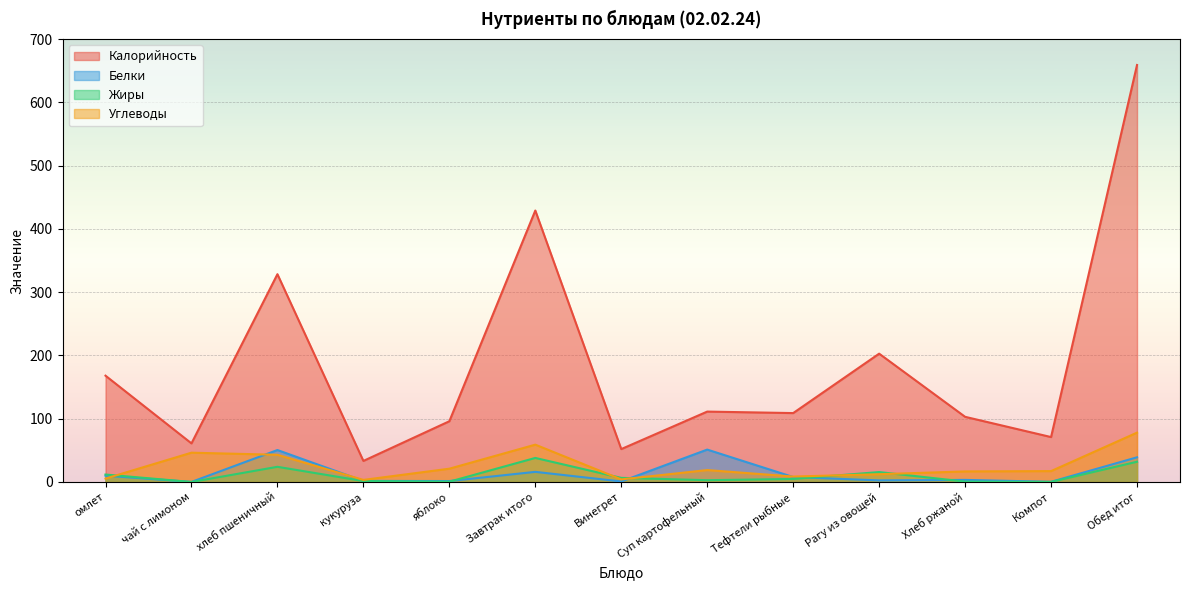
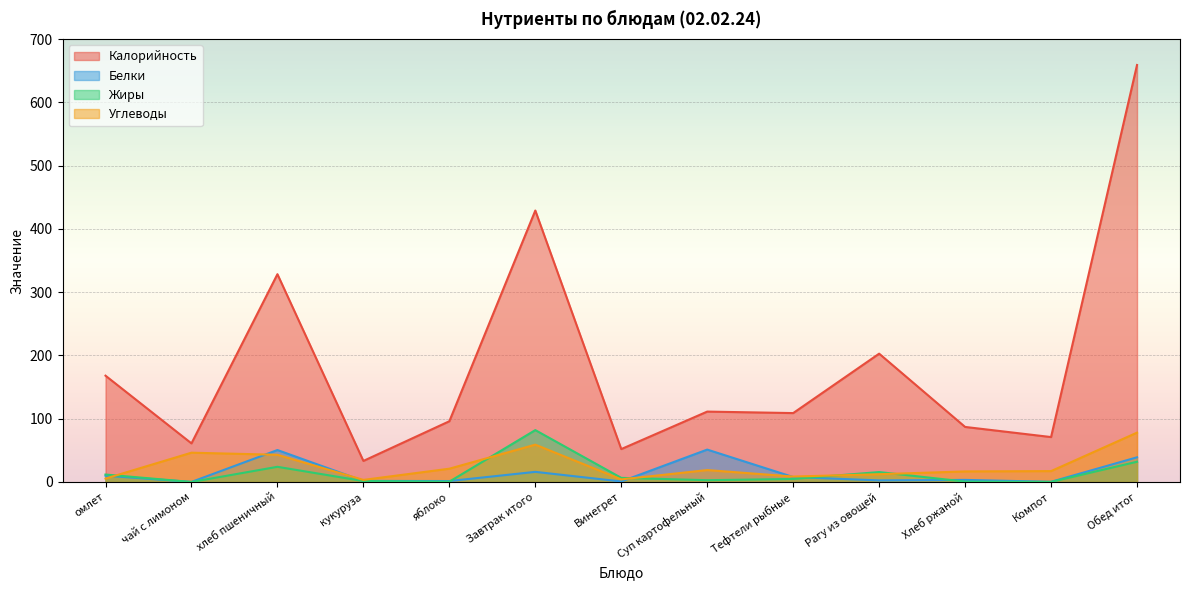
Жиры, Завтрак итого: 40 -> 80
Калорийность, Хлеб ржаной: 100 -> 90
